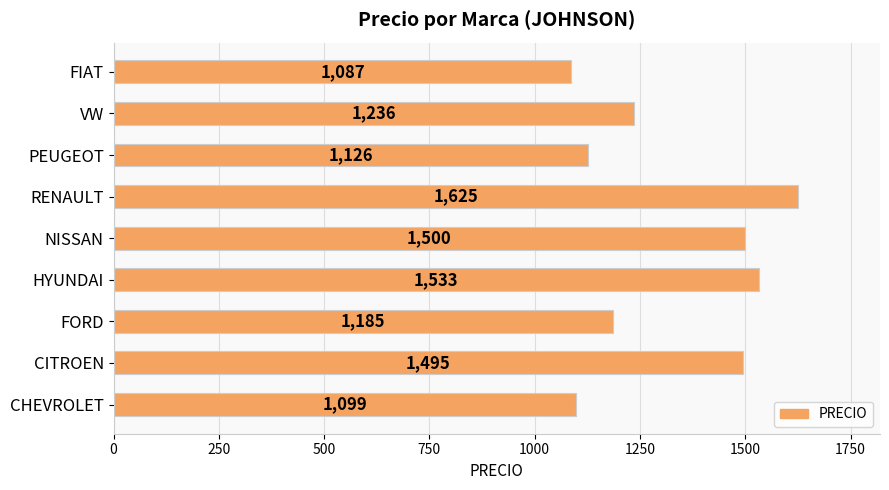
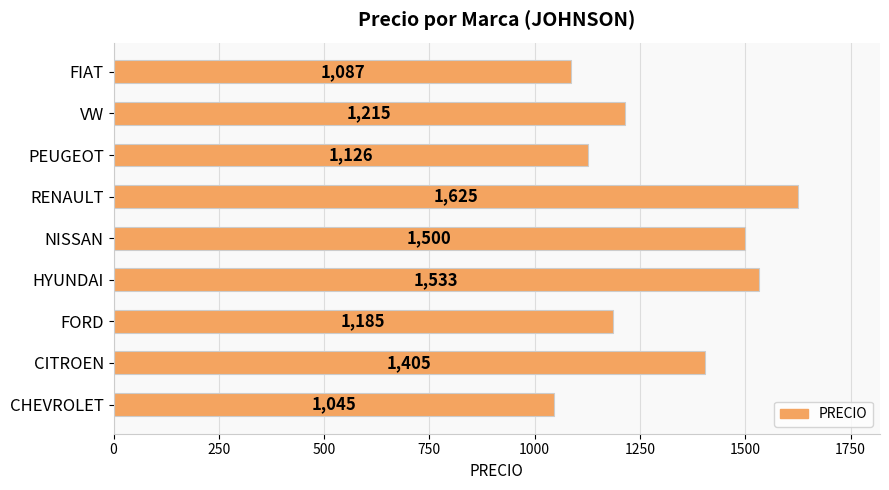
VW: 1,236 -> 1,215
CITROEN: 1,495 -> 1,405
CHEVROLET: 1,099 -> 1,045
